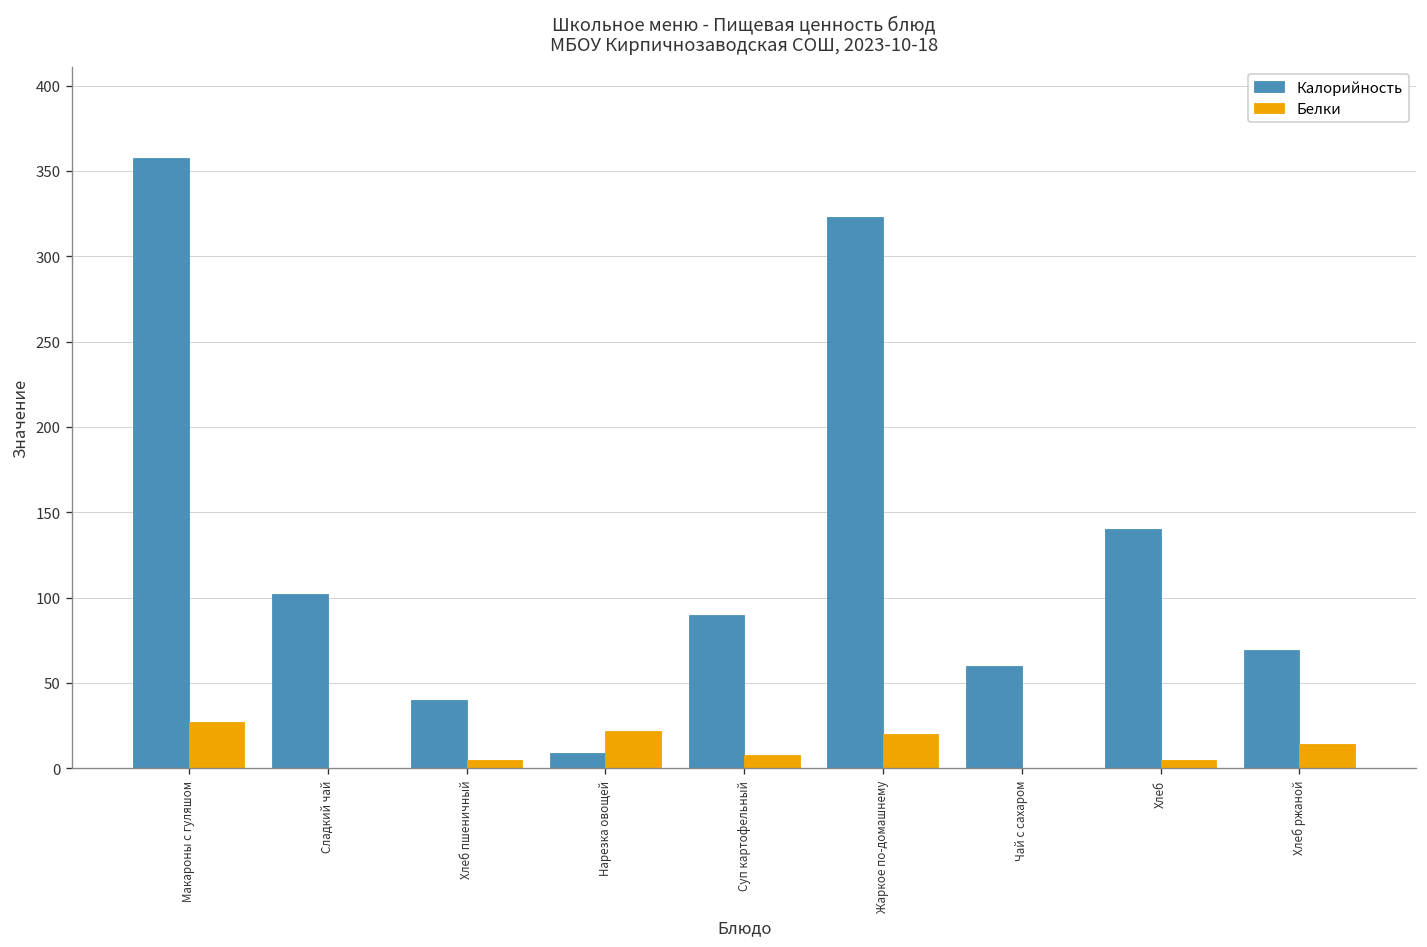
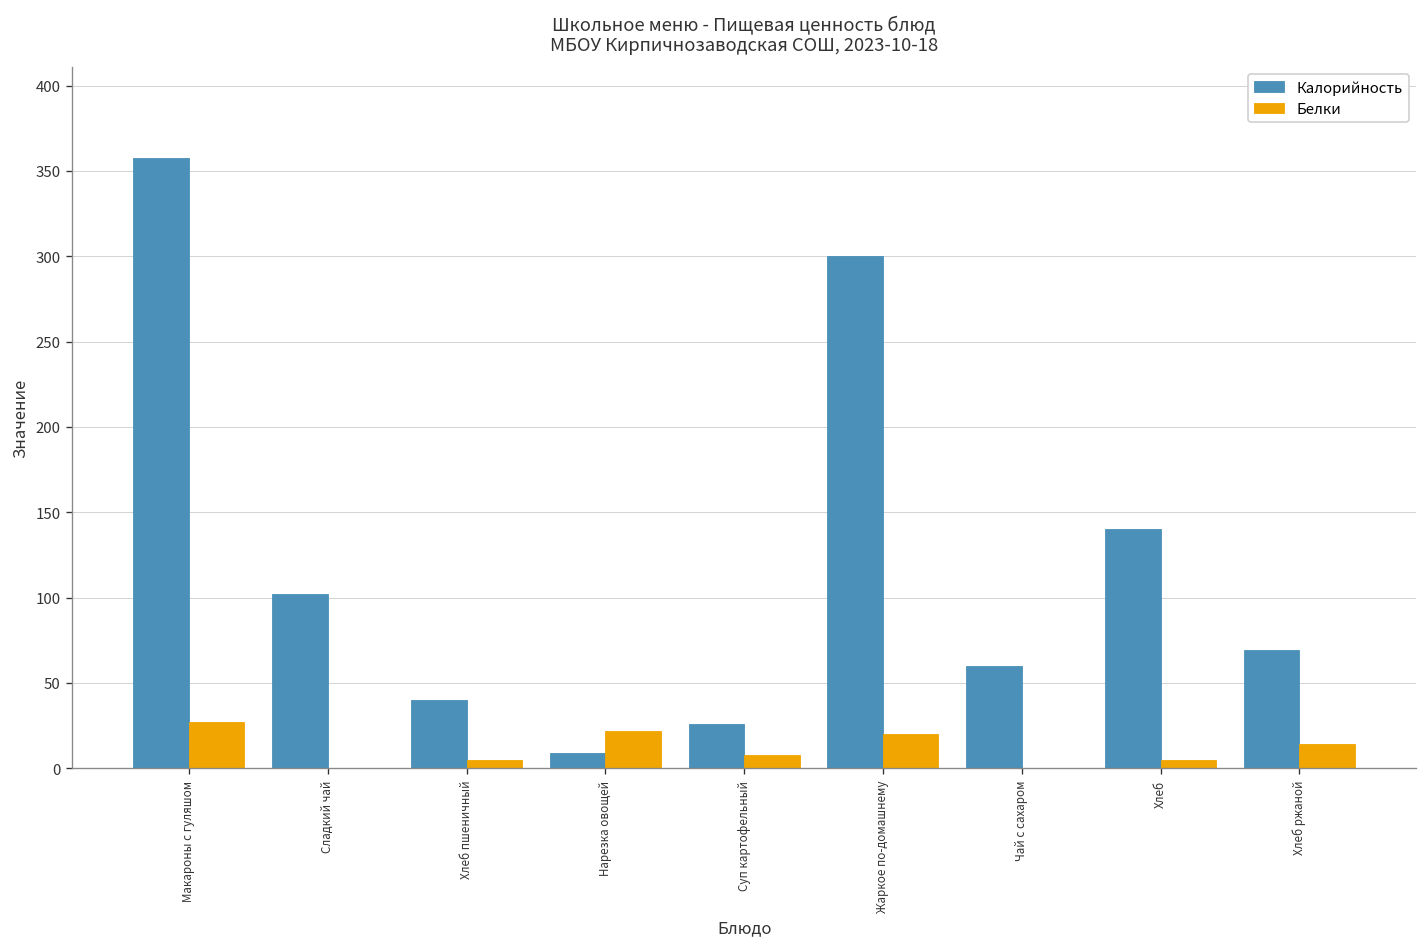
Калорийность, Суп картофельный: 90 -> 26
Калорийность, Жаркое по-домашнему: 323 -> 300
